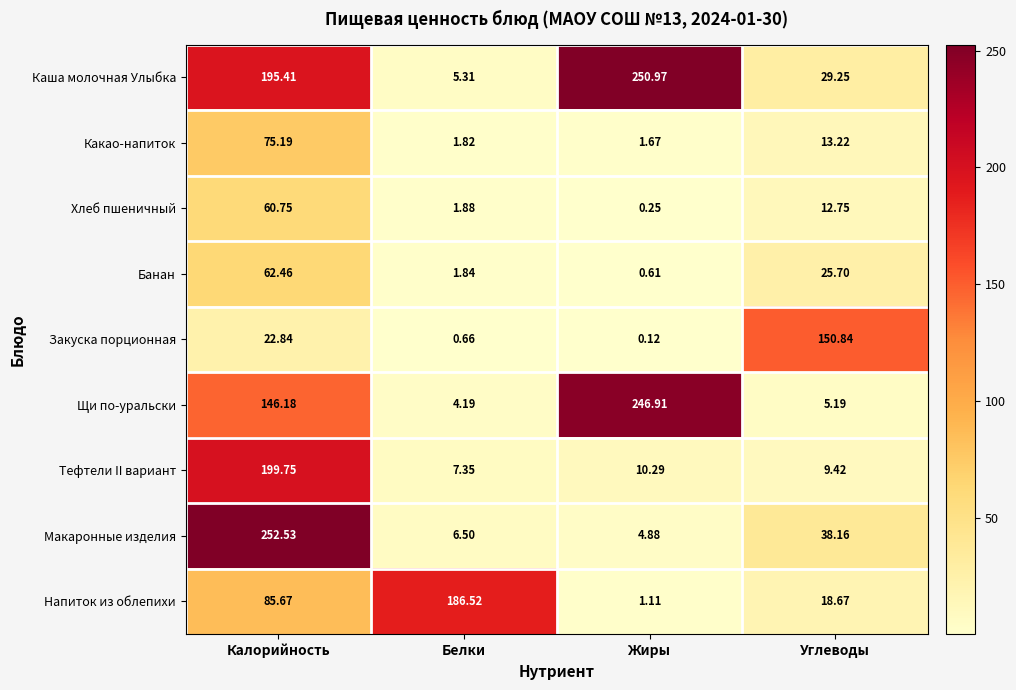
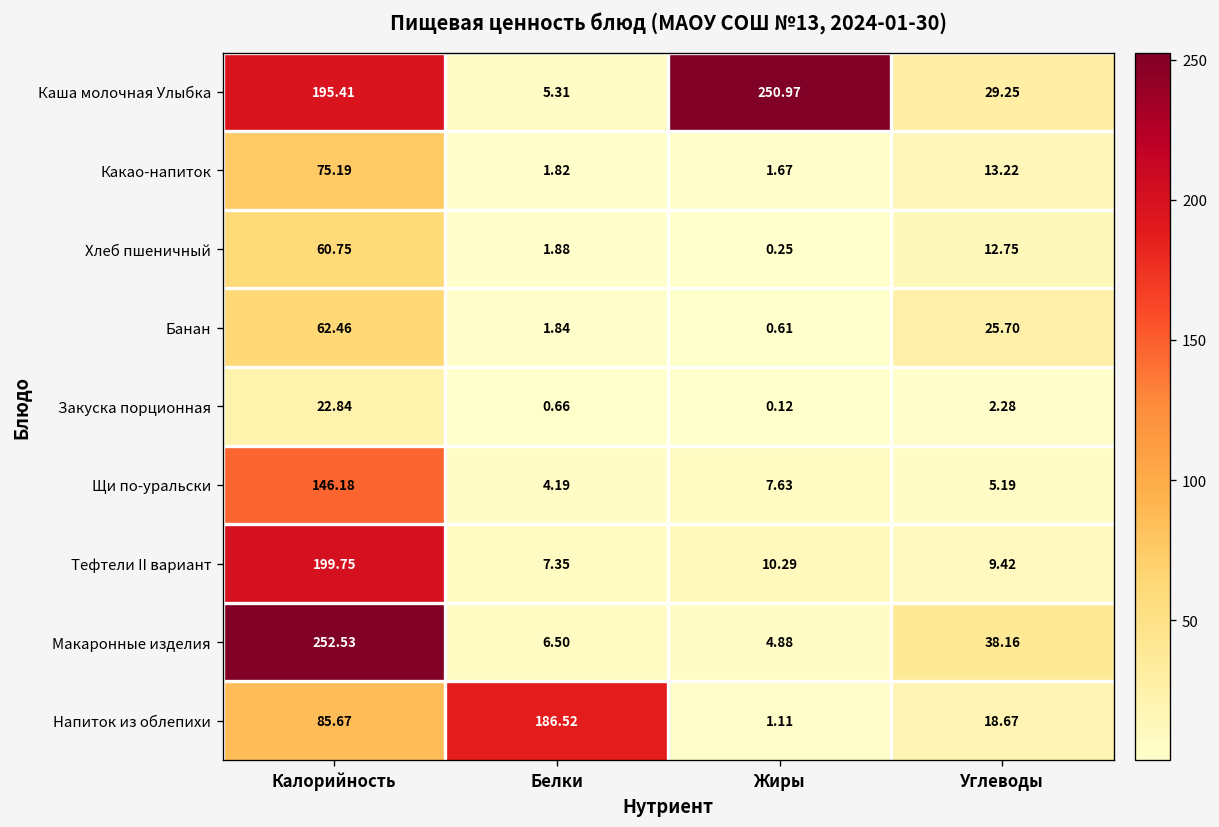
Закуска порционная, Углеводы: 150.84 -> 2.28
Щи по-уральски, Жиры: 246.91 -> 7.63
